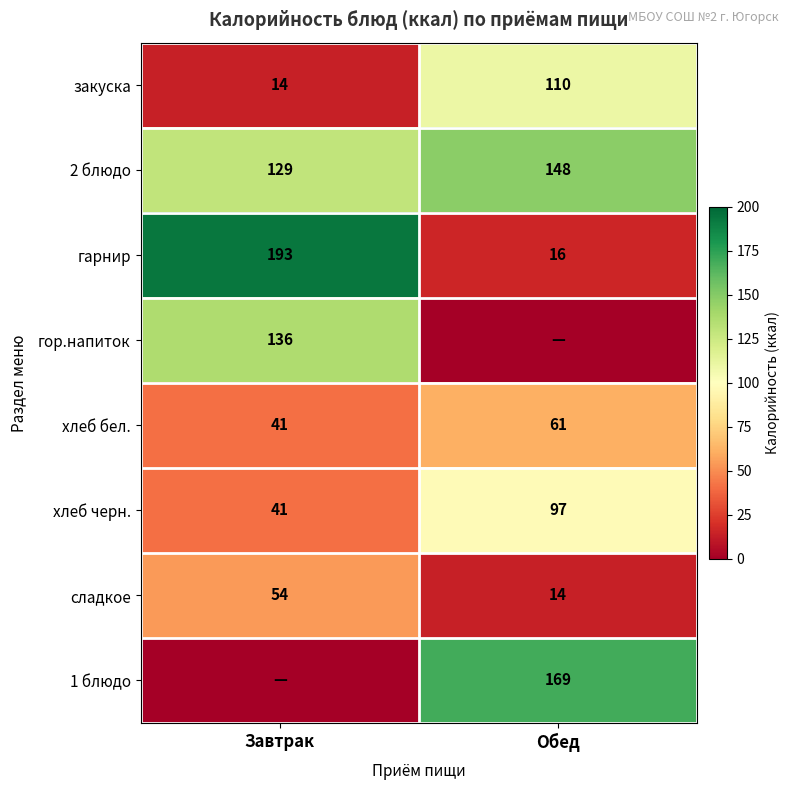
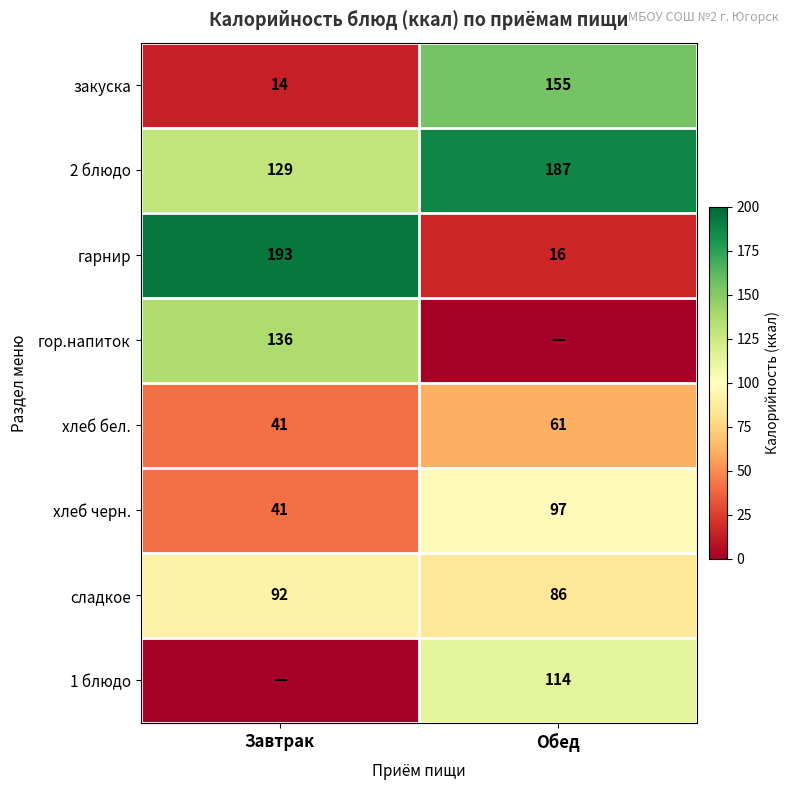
закуска, Обед: 110 -> 155
2 блюдо, Обед: 148 -> 187
сладкое, Завтрак: 54 -> 92
сладкое, Обед: 14 -> 86
1 блюдо, Обед: 169 -> 114
